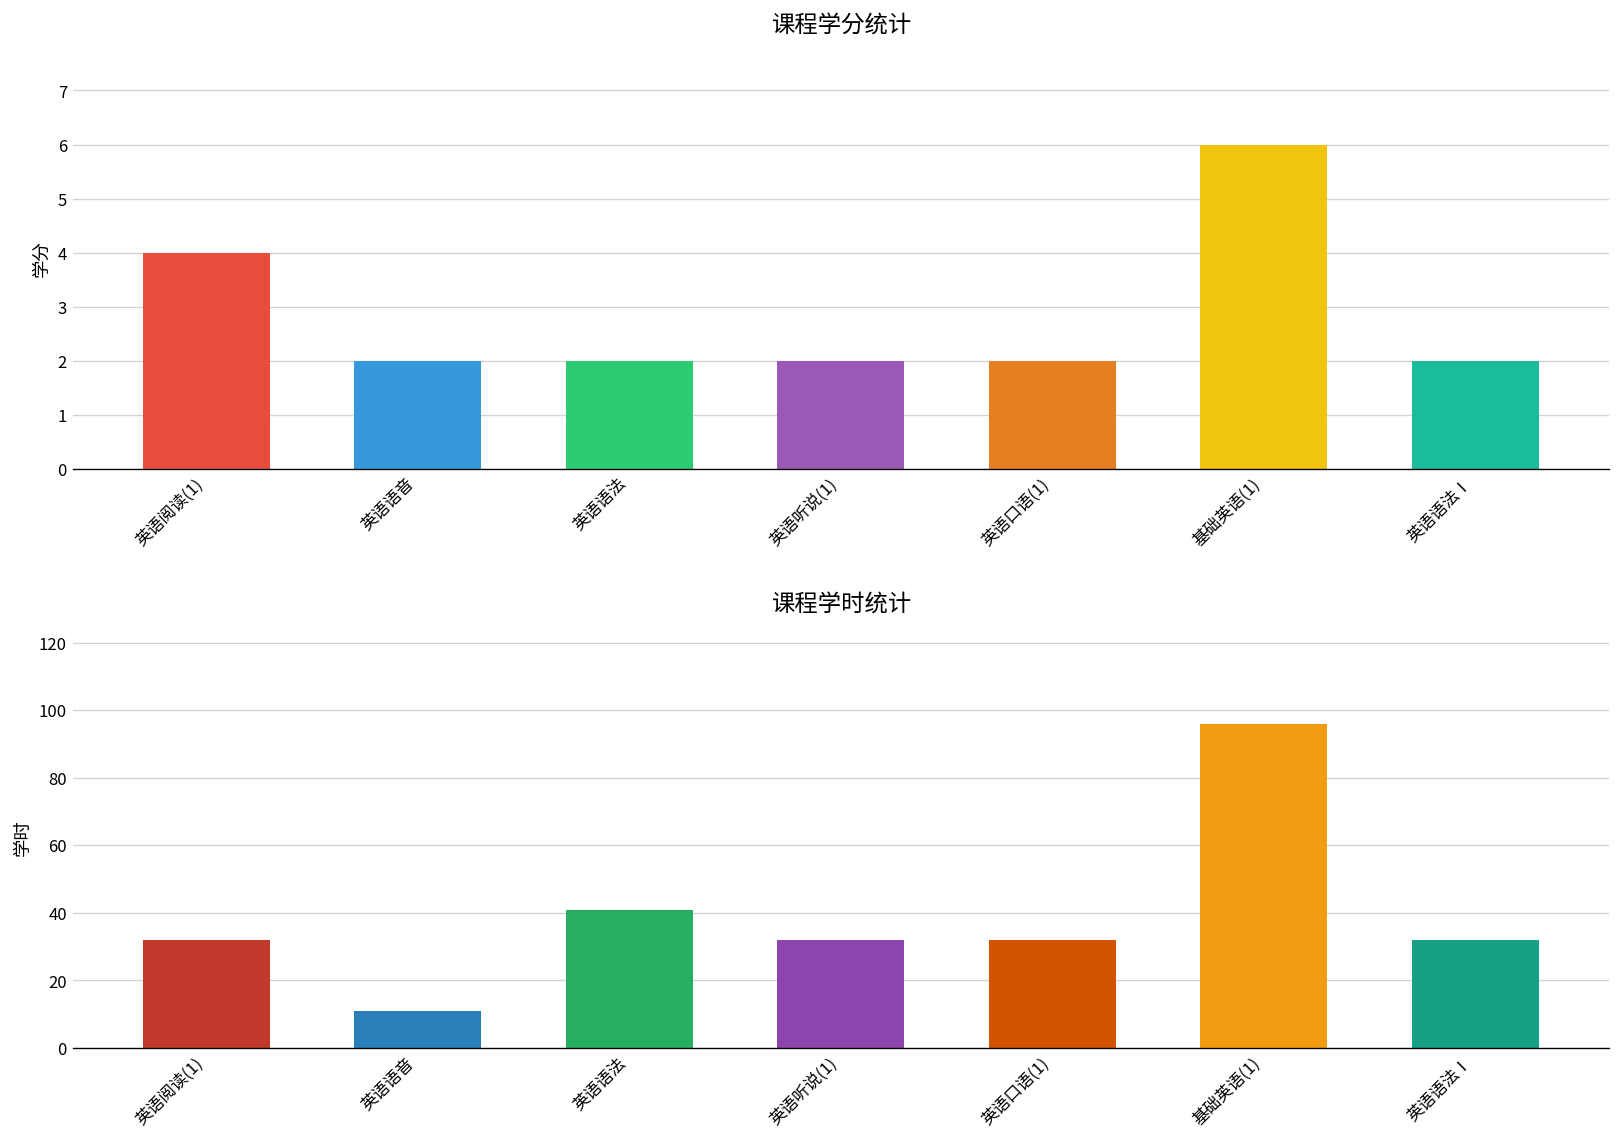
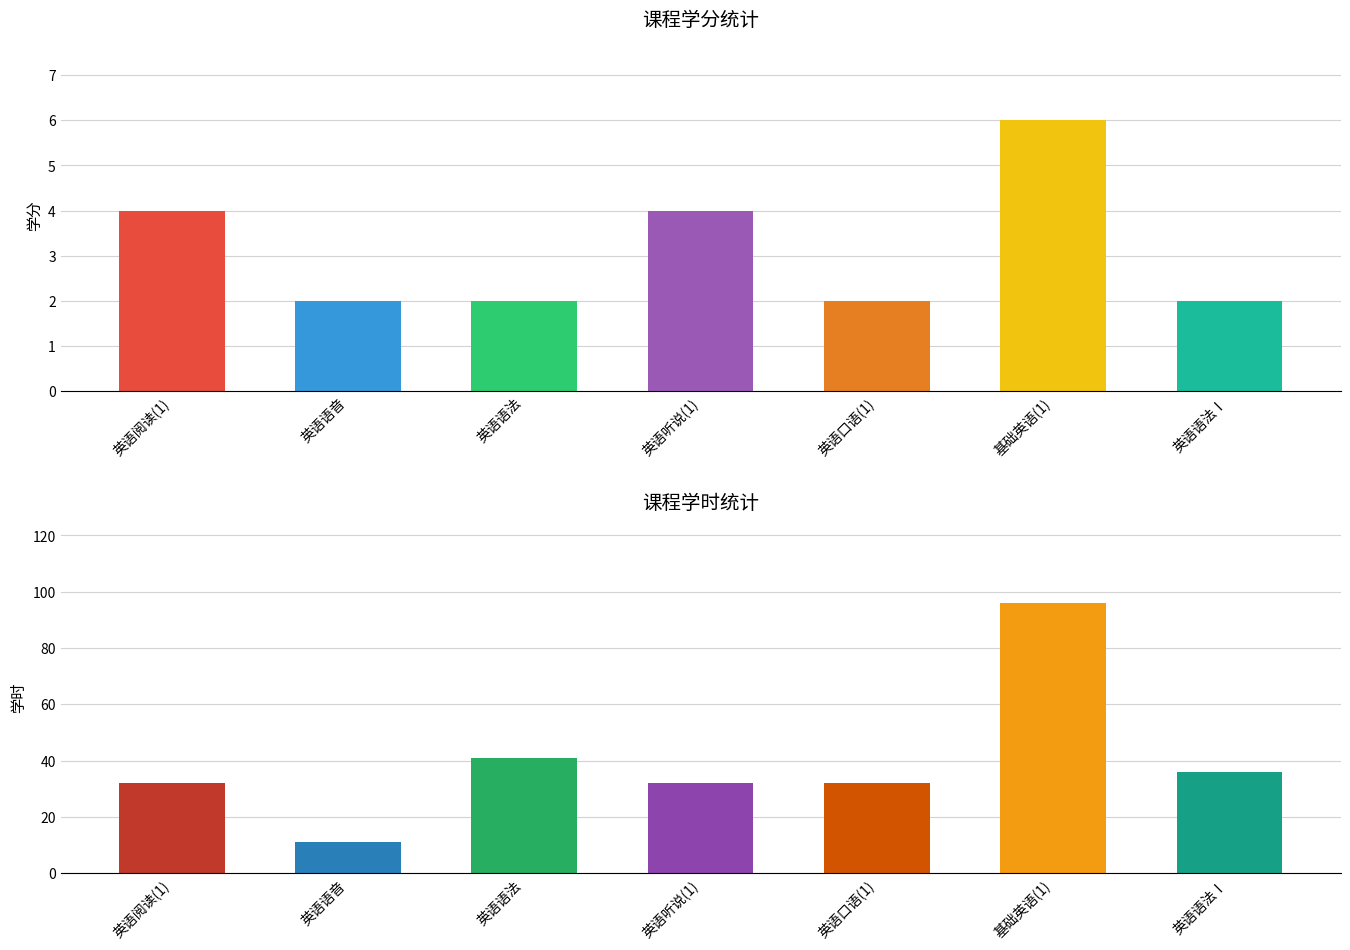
课程学分统计, 英语听说(1): 2 -> 4
课程学时统计, 英语语法Ⅰ: 32 -> 36
